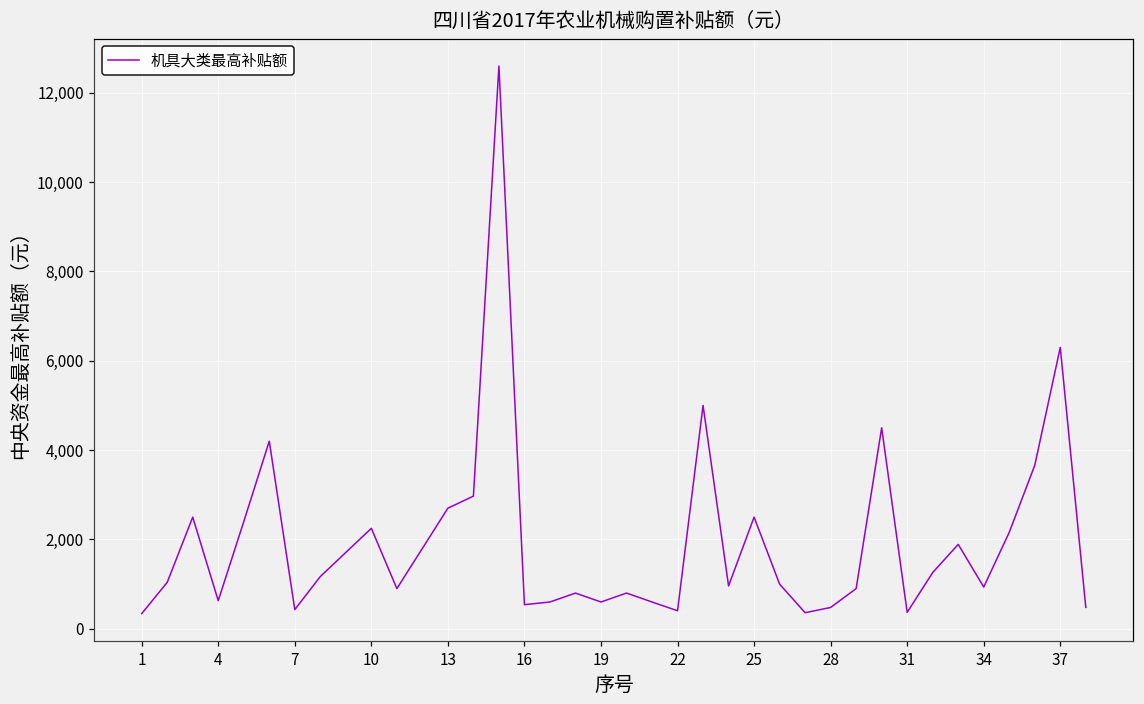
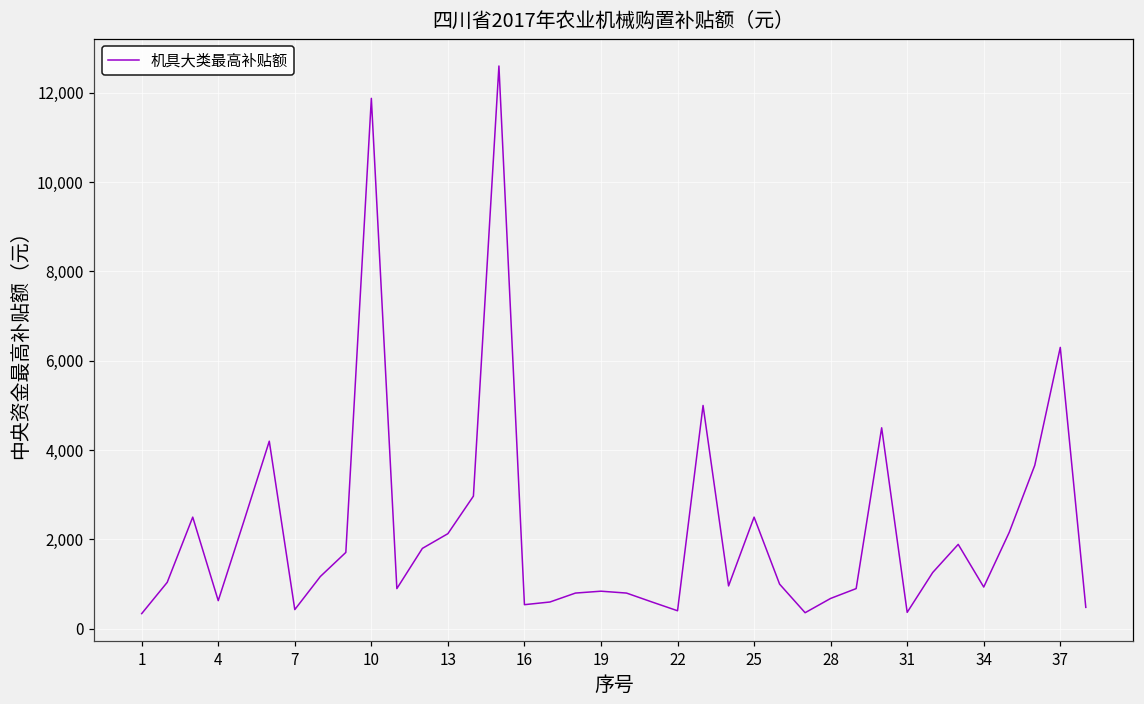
10: 2,300 -> 11,900
13: 2,700 -> 2,100
19: 600 -> 800
28: 500 -> 700
